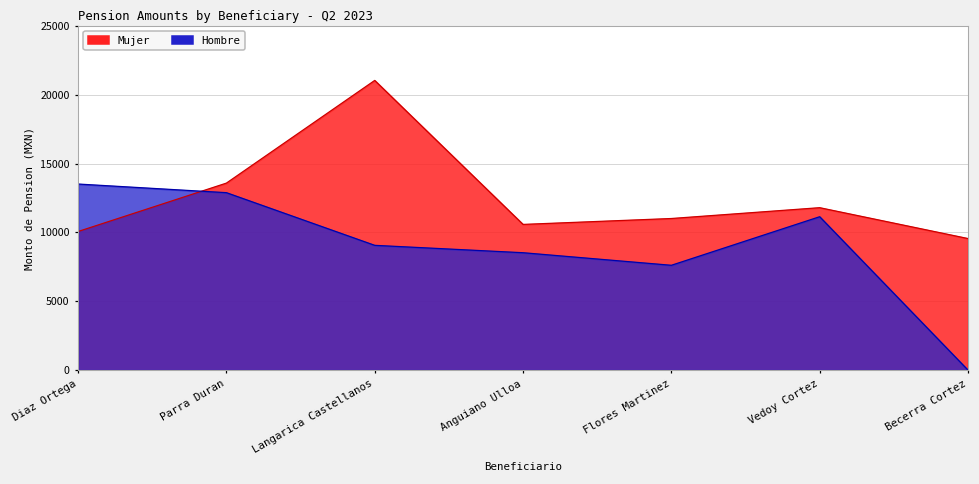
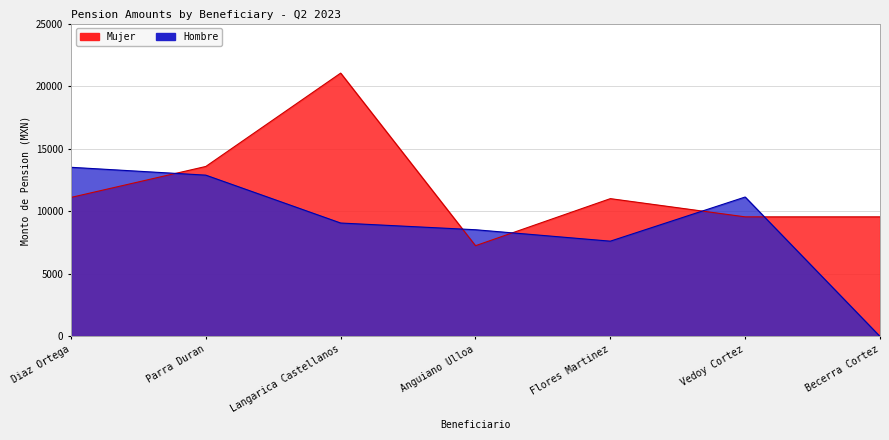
Mujer, Diaz Ortega: 10100 -> 11100
Mujer, Anguiano Ulloa: 10600 -> 7300
Mujer, Vedoy Cortez: 11800 -> 9600
